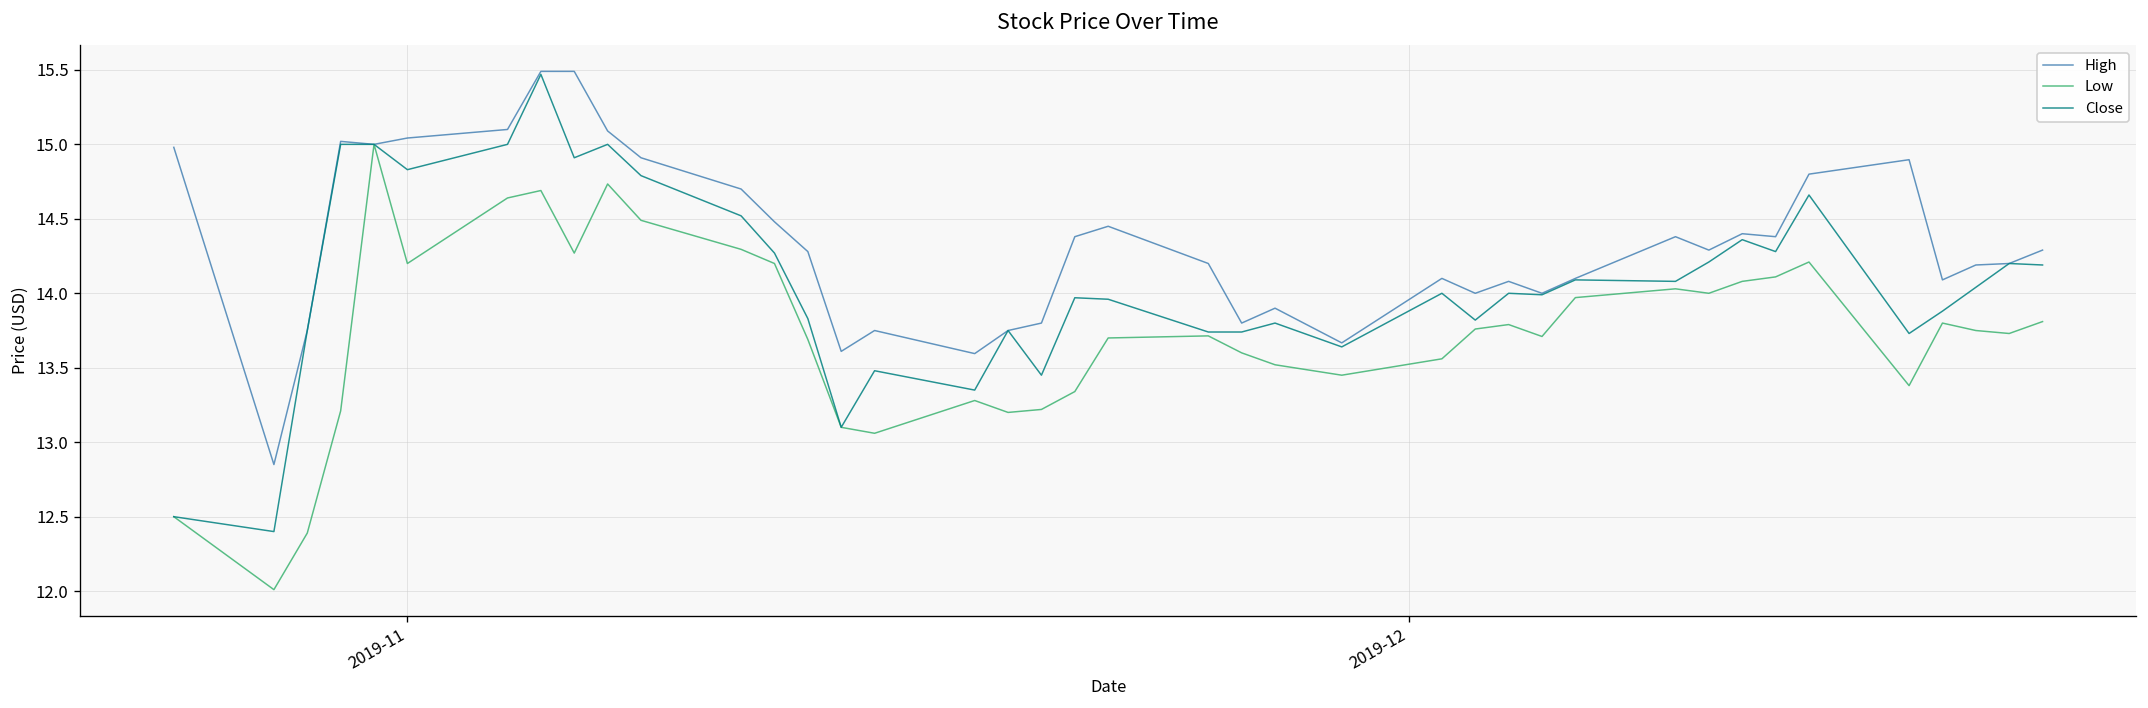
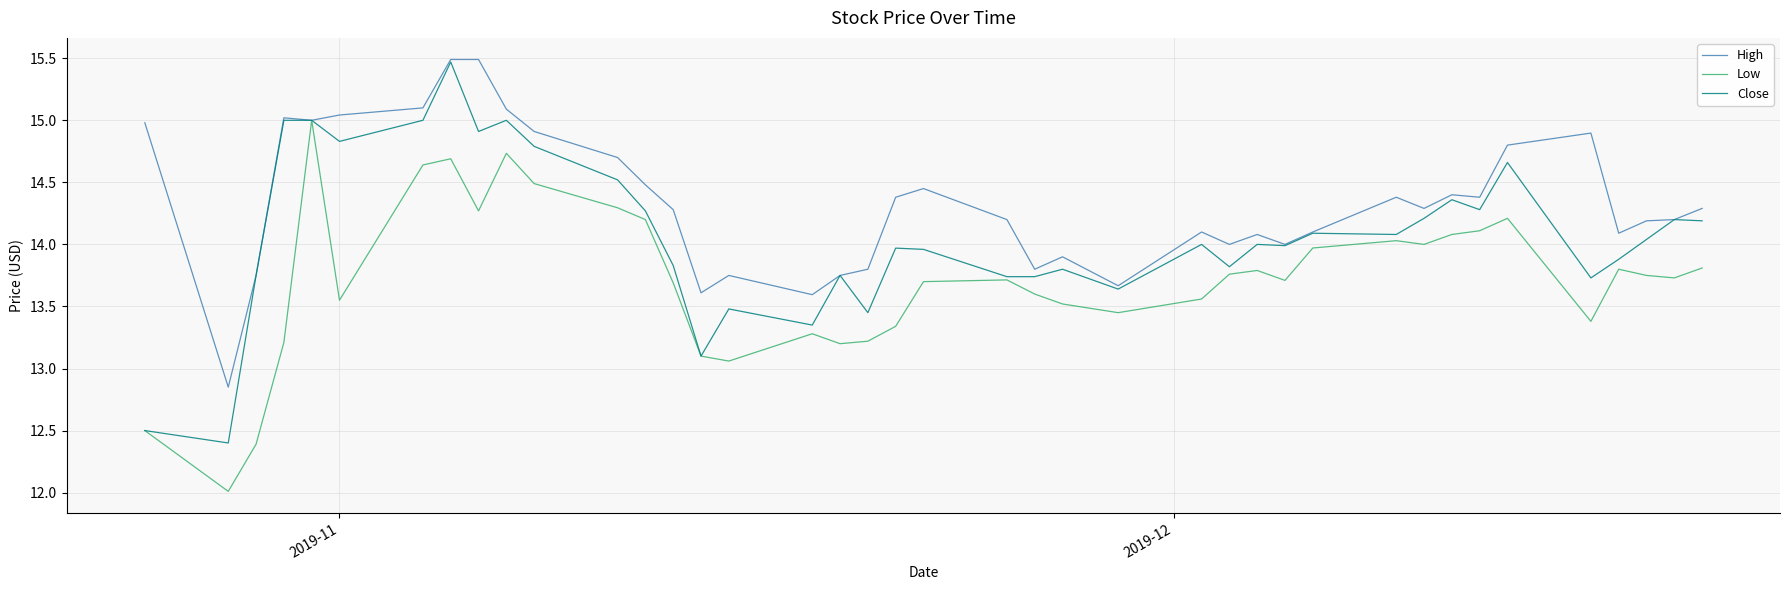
Low, 2019-11: 14.20 -> 13.55
